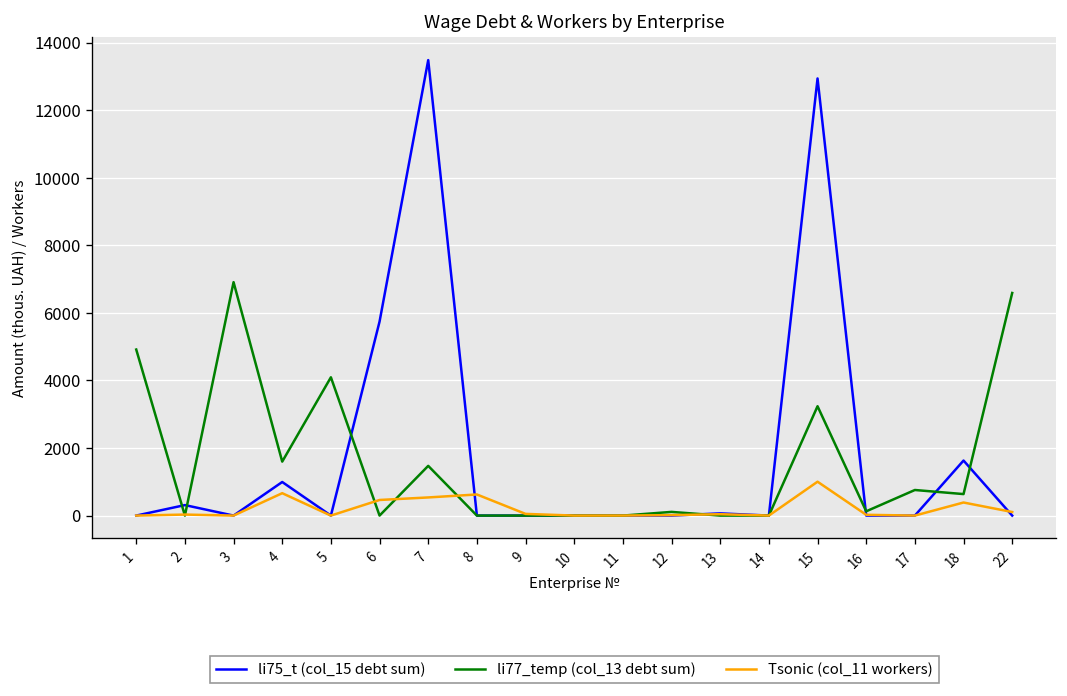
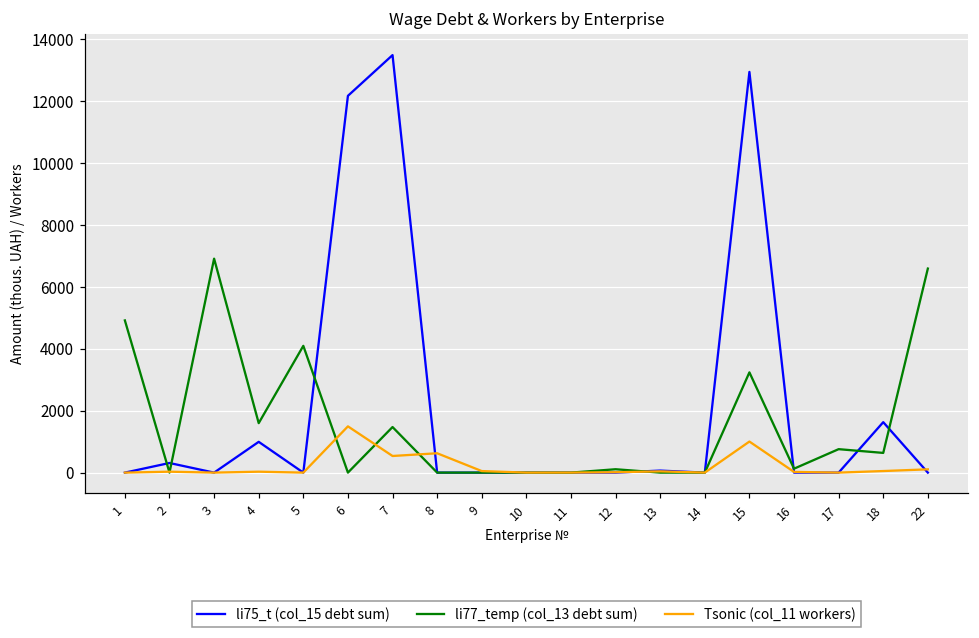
Tsonic (col_11 workers), 4: 700 -> 0
li75_t (col_15 debt sum), 6: 5700 -> 12200
Tsonic (col_11 workers), 6: 500 -> 1500
Tsonic (col_11 workers), 18: 400 -> 100
